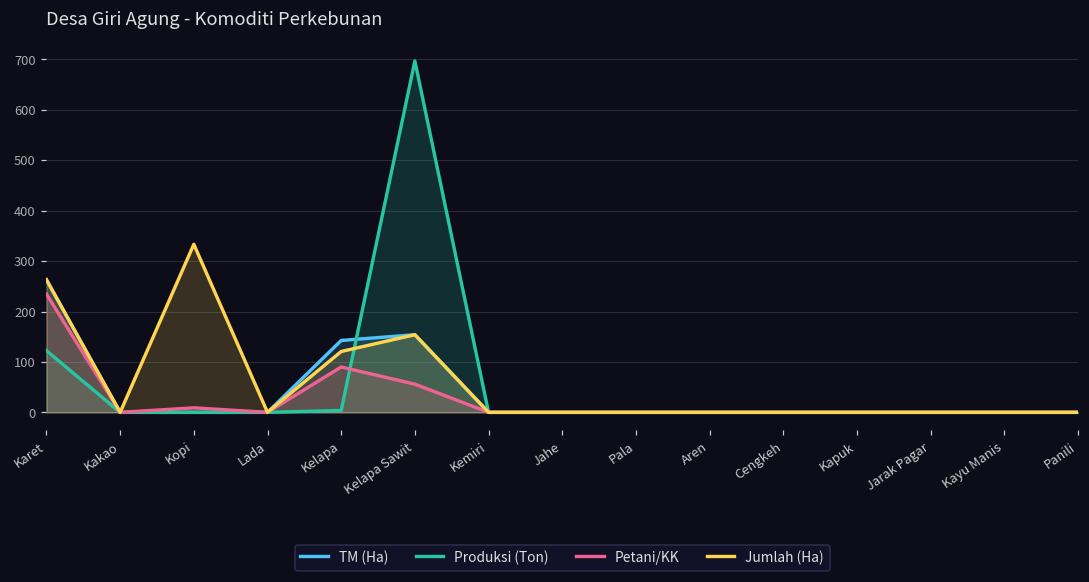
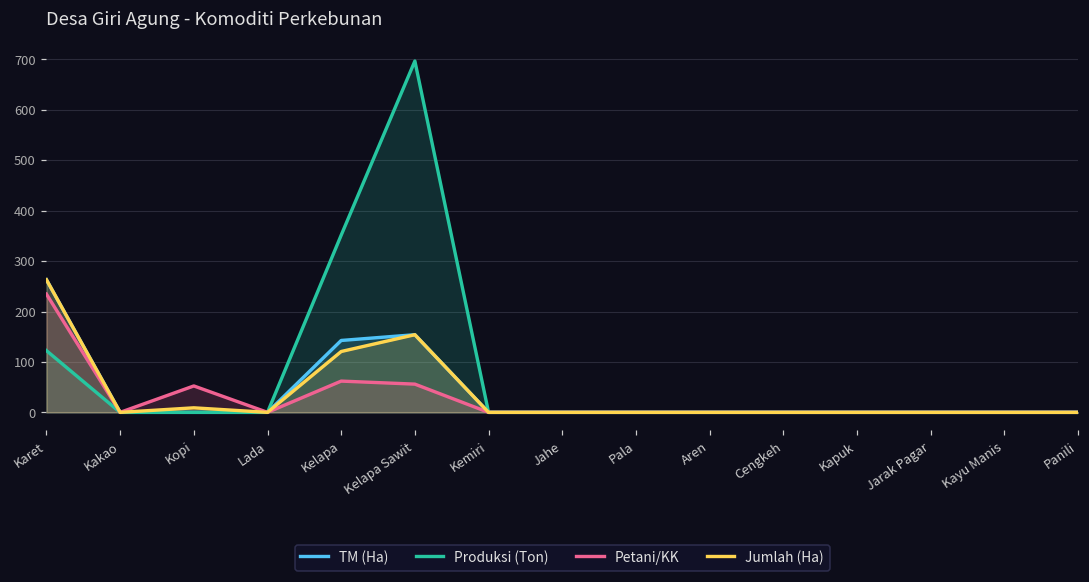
Petani/KK, Kopi: 10 -> 50
Jumlah (Ha), Kopi: 330 -> 10
Produksi (Ton), Kelapa: 0 -> 350
Petani/KK, Kelapa: 90 -> 60
